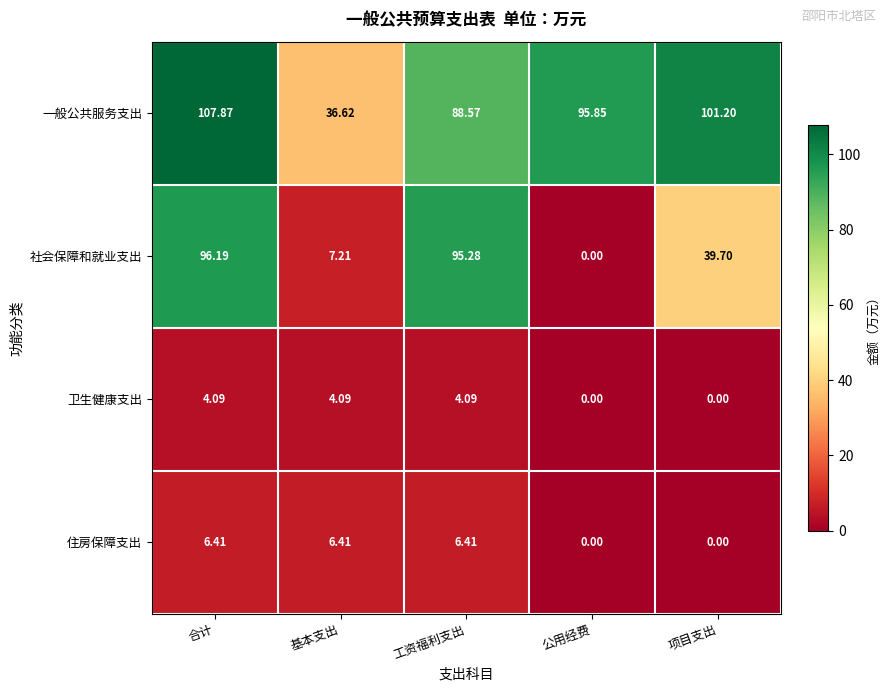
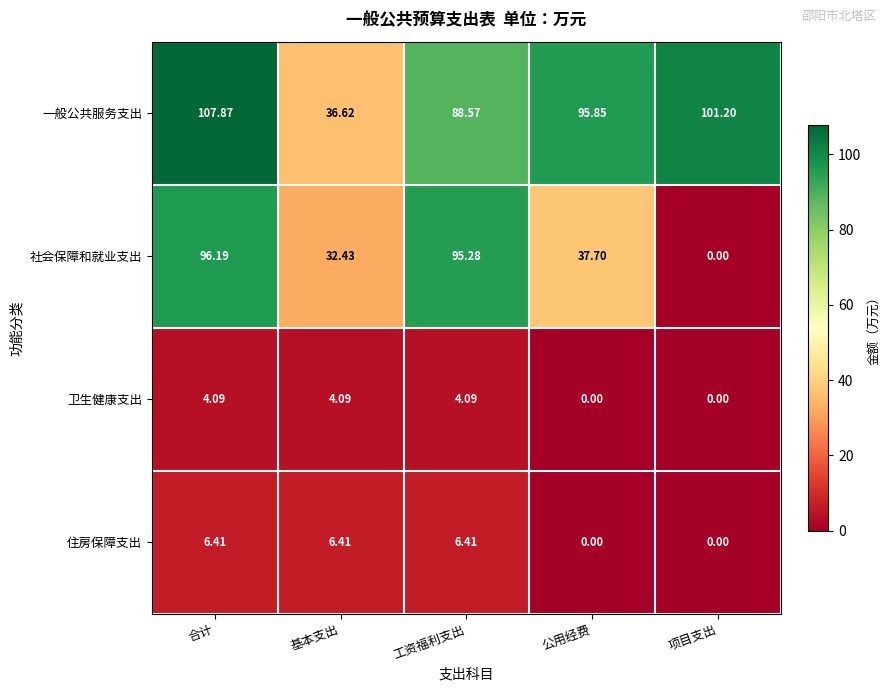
社会保障和就业支出, 基本支出: 7.21 -> 32.43
社会保障和就业支出, 公用经费: 0.00 -> 37.70
社会保障和就业支出, 项目支出: 39.70 -> 0.00
